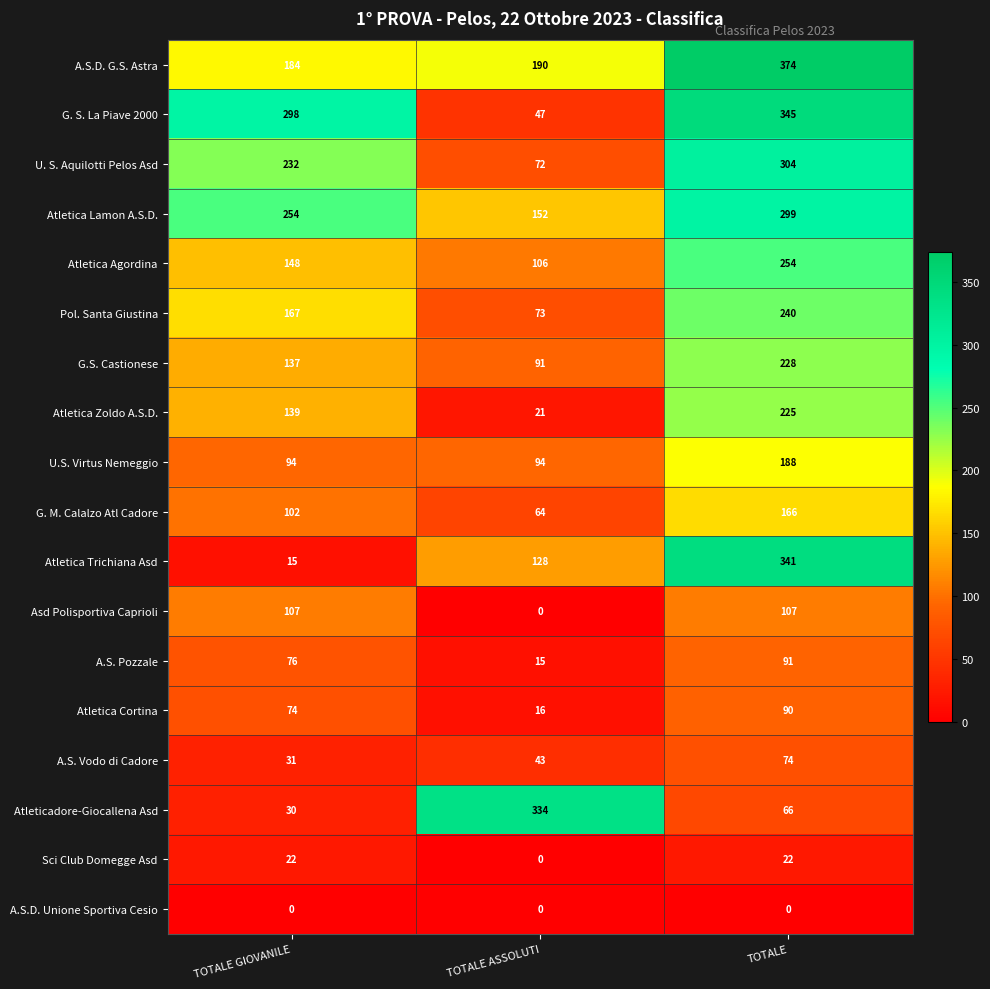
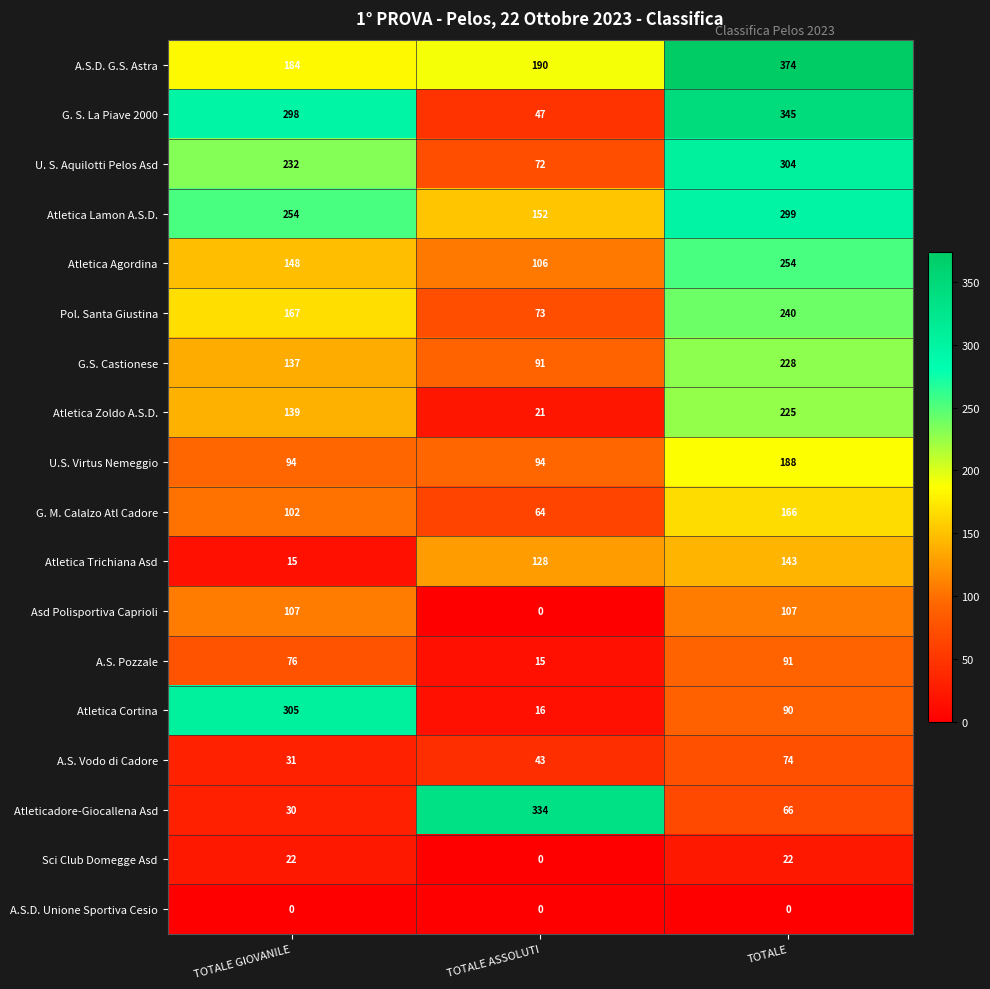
Atletica Trichiana Asd, TOTALE: 341 -> 143
Atletica Cortina, TOTALE GIOVANILE: 74 -> 305
